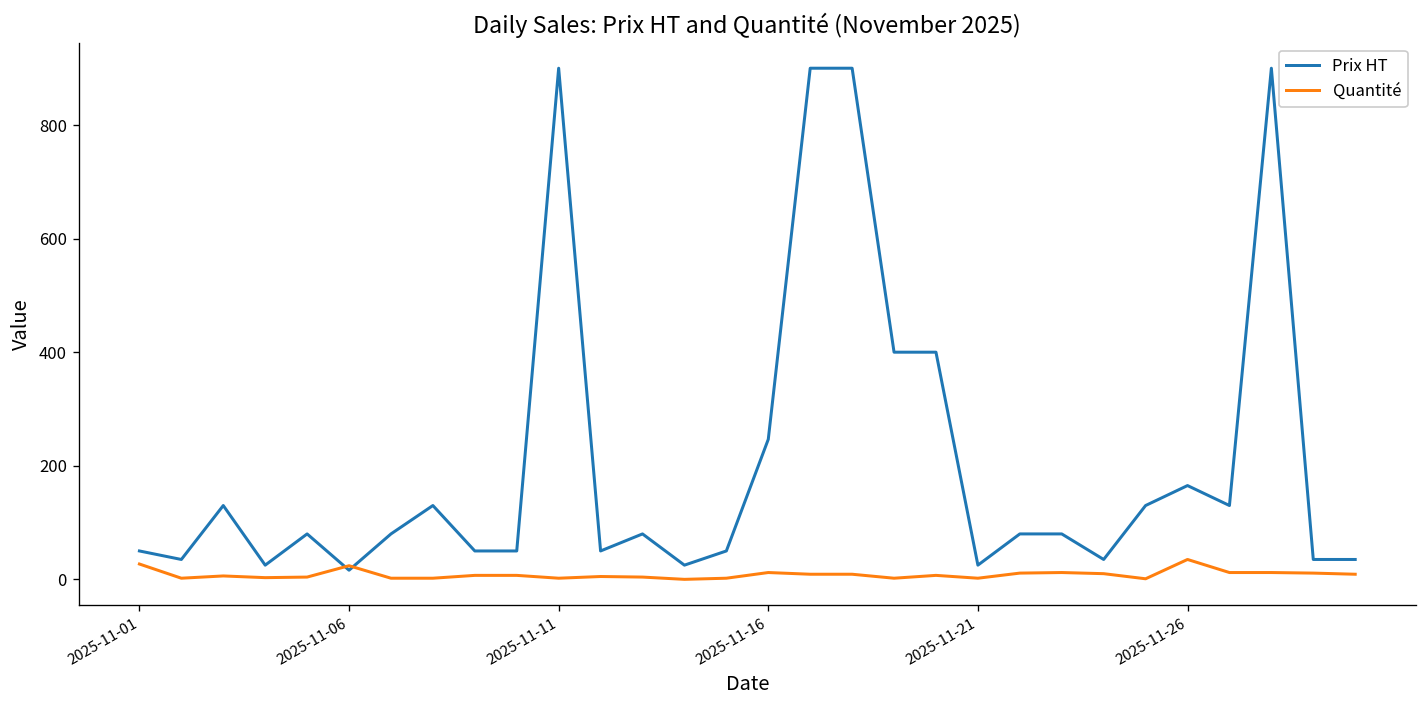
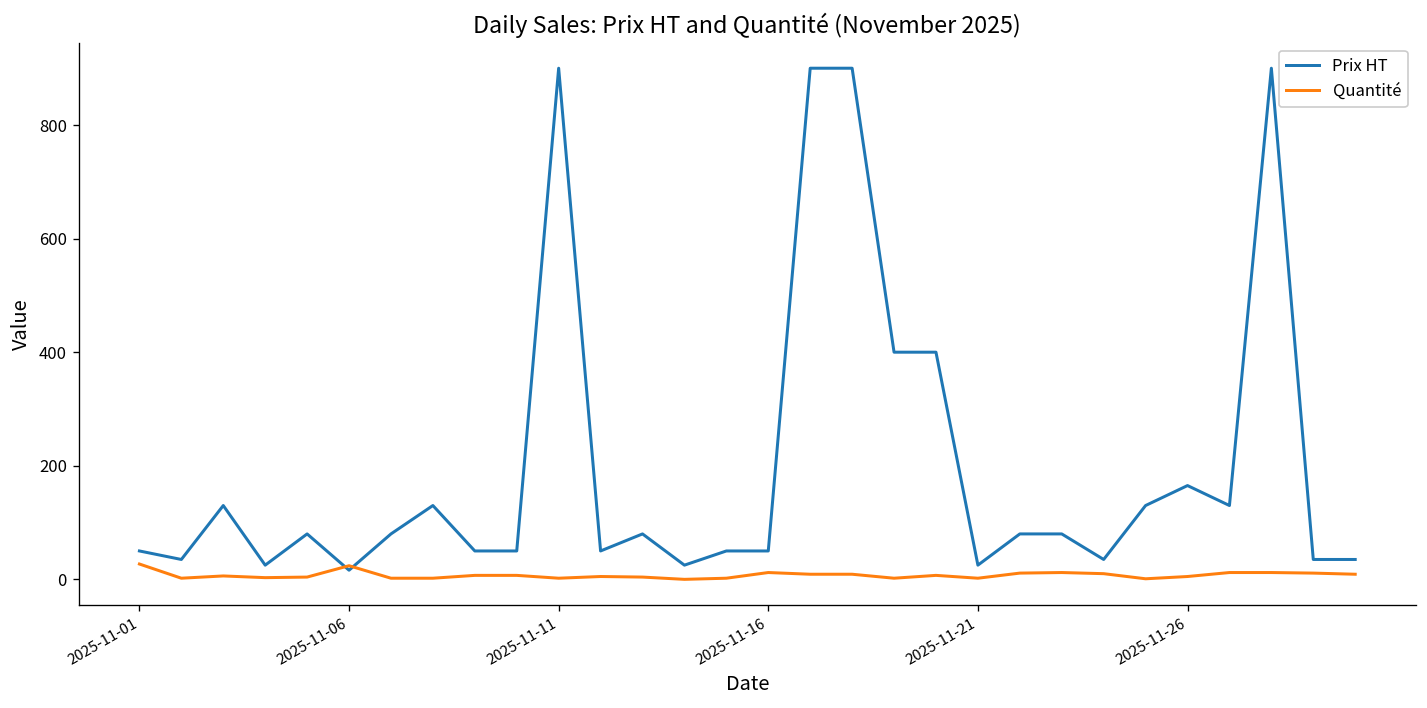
Prix HT, 2025-11-16: 250 -> 50
Quantité, 2025-11-26: 40 -> 10
